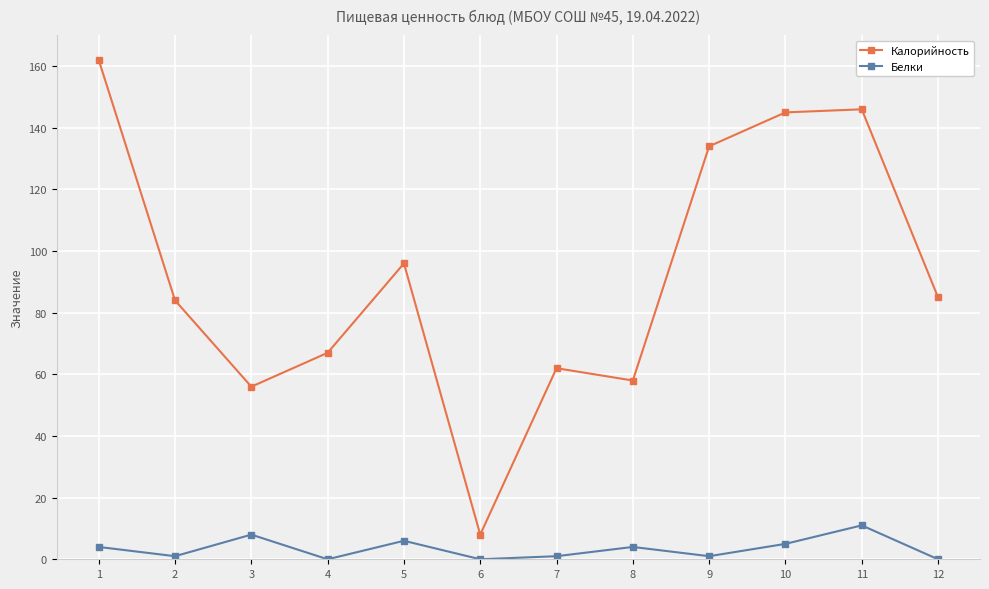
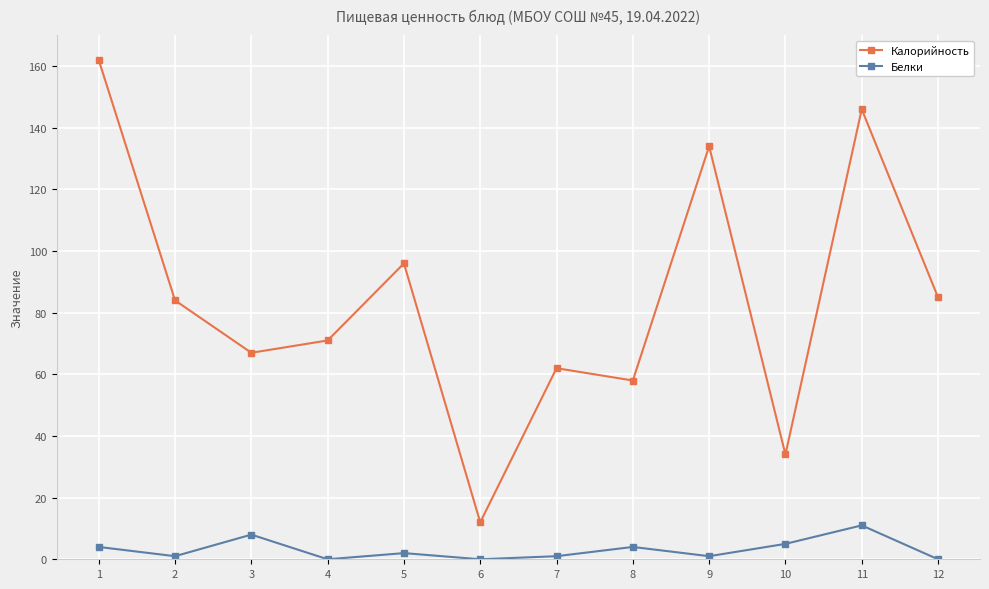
Калорийность, 3: 56 -> 67
Калорийность, 4: 67 -> 71
Белки, 5: 6 -> 2
Калорийность, 6: 8 -> 12
Калорийность, 10: 145 -> 34
